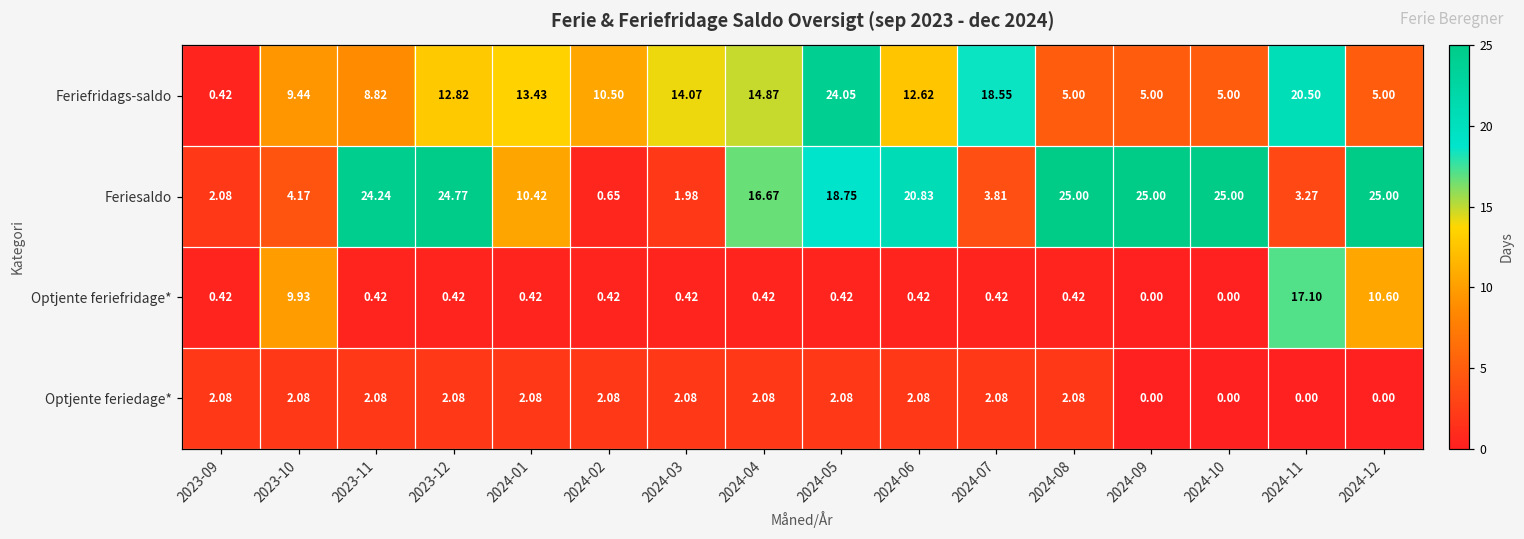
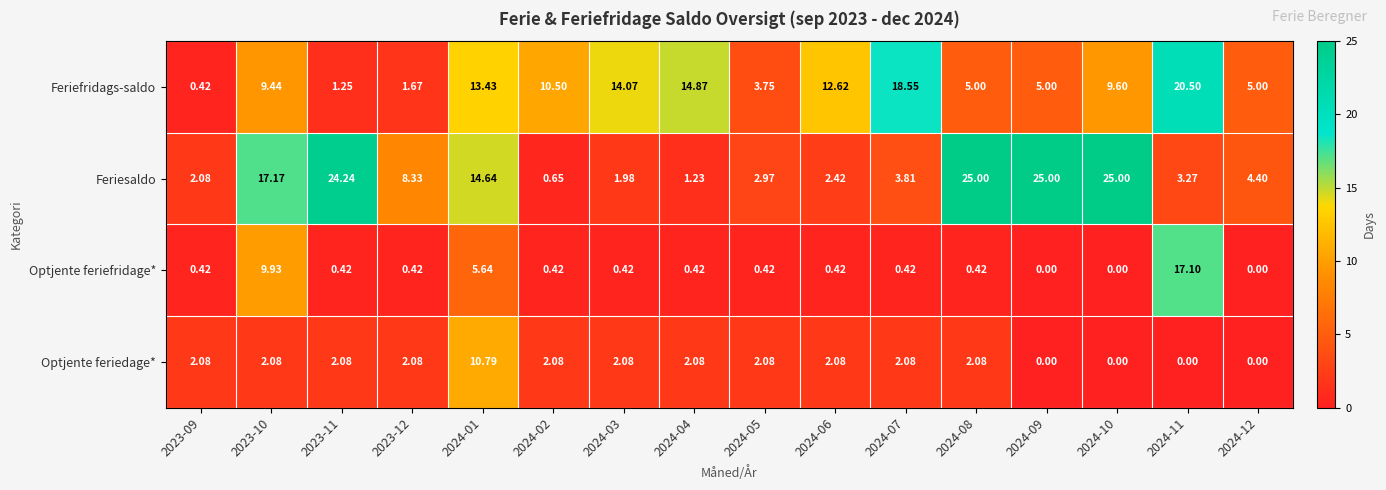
Feriefridags-saldo, 2023-11: 8.82 -> 1.25
Feriefridags-saldo, 2023-12: 12.82 -> 1.67
Feriefridags-saldo, 2024-05: 24.05 -> 3.75
Feriefridags-saldo, 2024-10: 5.00 -> 9.60
Feriesaldo, 2023-10: 4.17 -> 17.17
Feriesaldo, 2023-12: 24.77 -> 8.33
Feriesaldo, 2024-01: 10.42 -> 14.64
Feriesaldo, 2024-04: 16.67 -> 1.23
Feriesaldo, 2024-05: 18.75 -> 2.97
Feriesaldo, 2024-06: 20.83 -> 2.42
Feriesaldo, 2024-12: 25.00 -> 4.40
Optjente feriefridage*, 2024-01: 0.42 -> 5.64
Optjente feriefridage*, 2024-12: 10.60 -> 0.00
Optjente feriedage*, 2024-01: 2.08 -> 10.79
